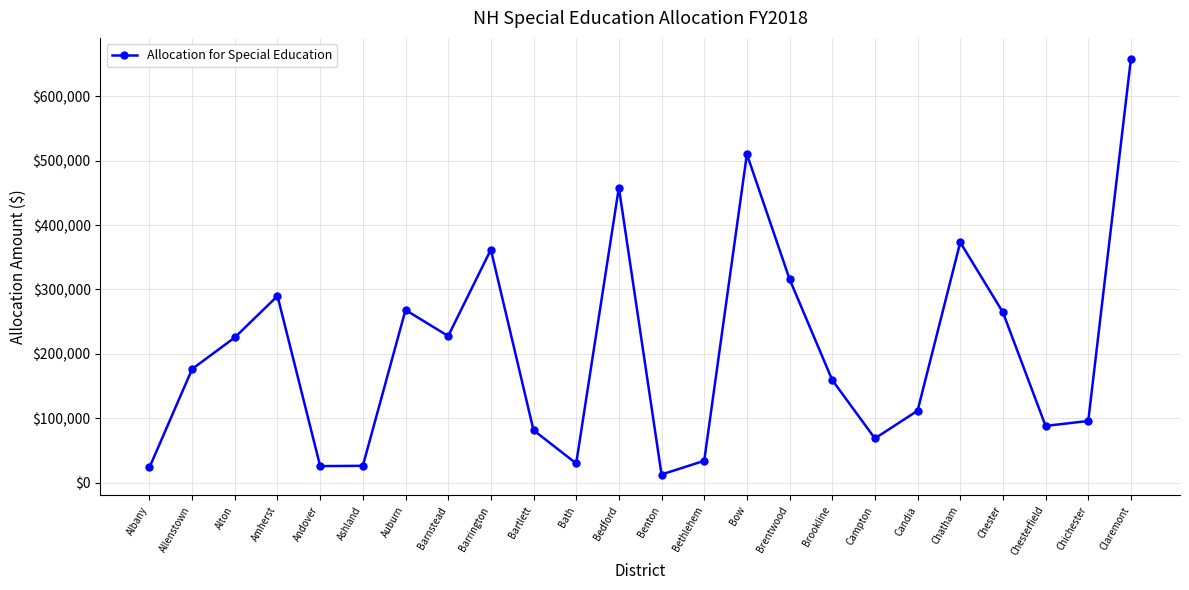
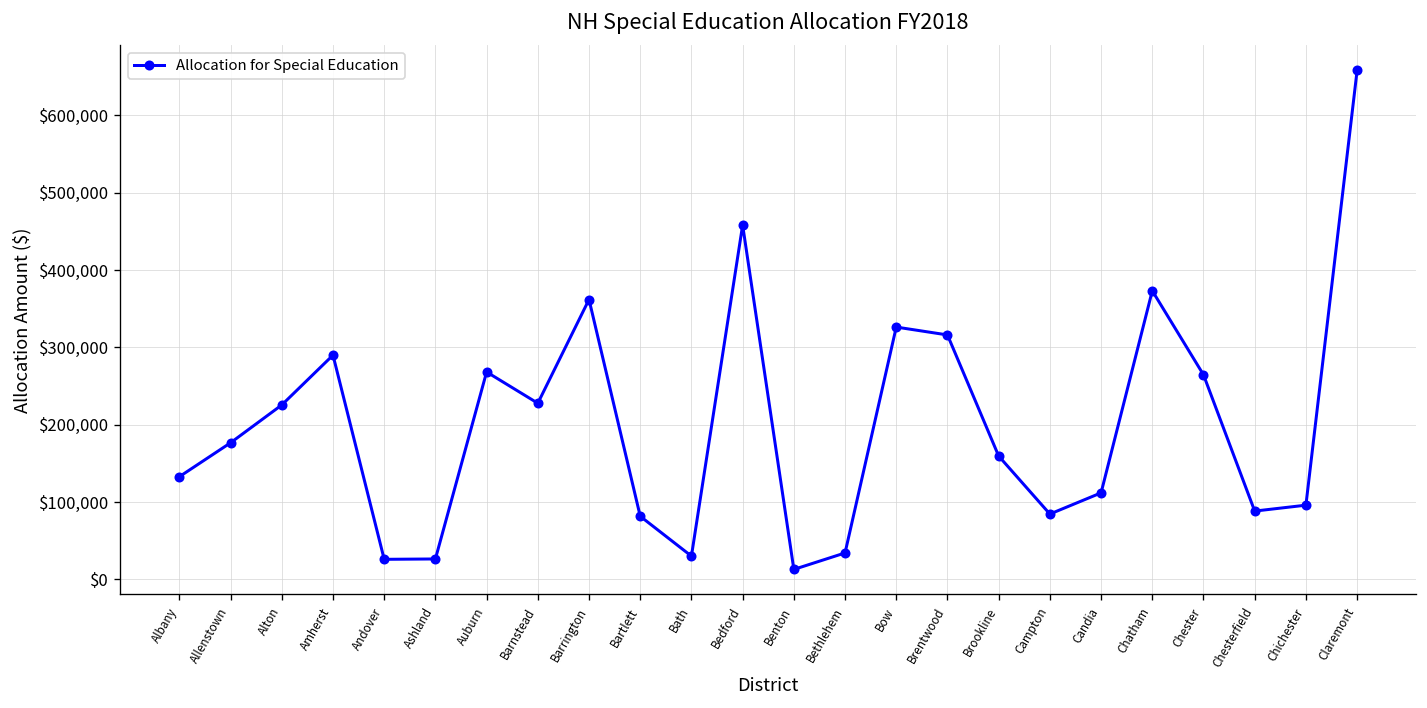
Albany: $20,000 -> $130,000
Bow: $510,000 -> $330,000
Campton: $70,000 -> $80,000
